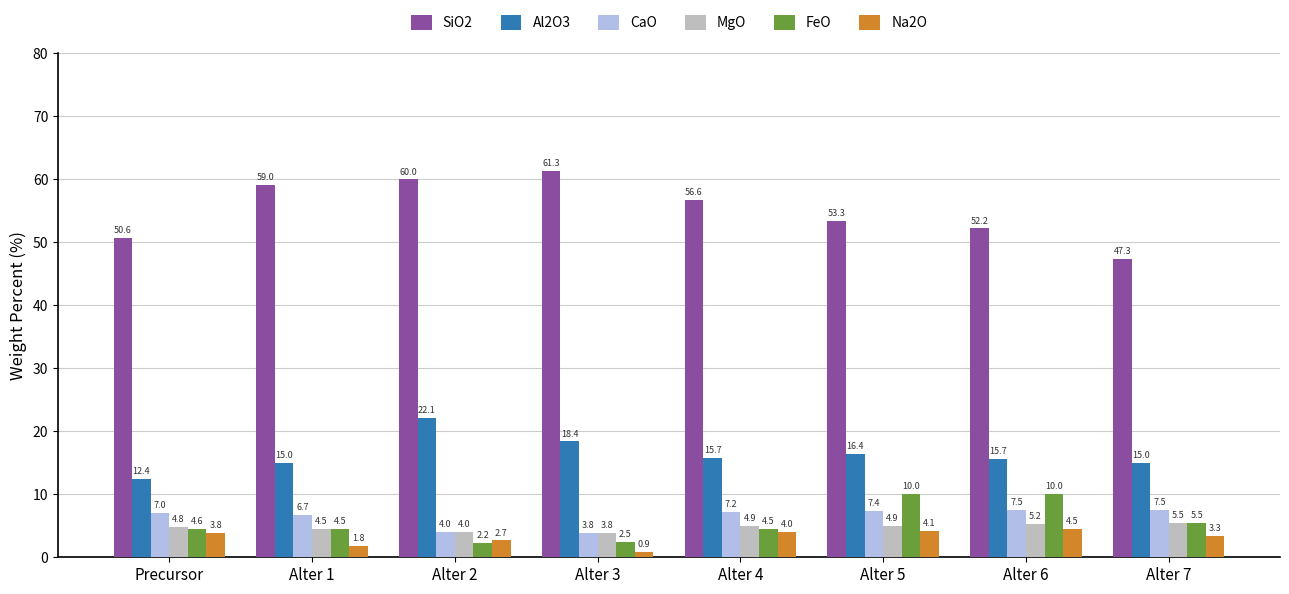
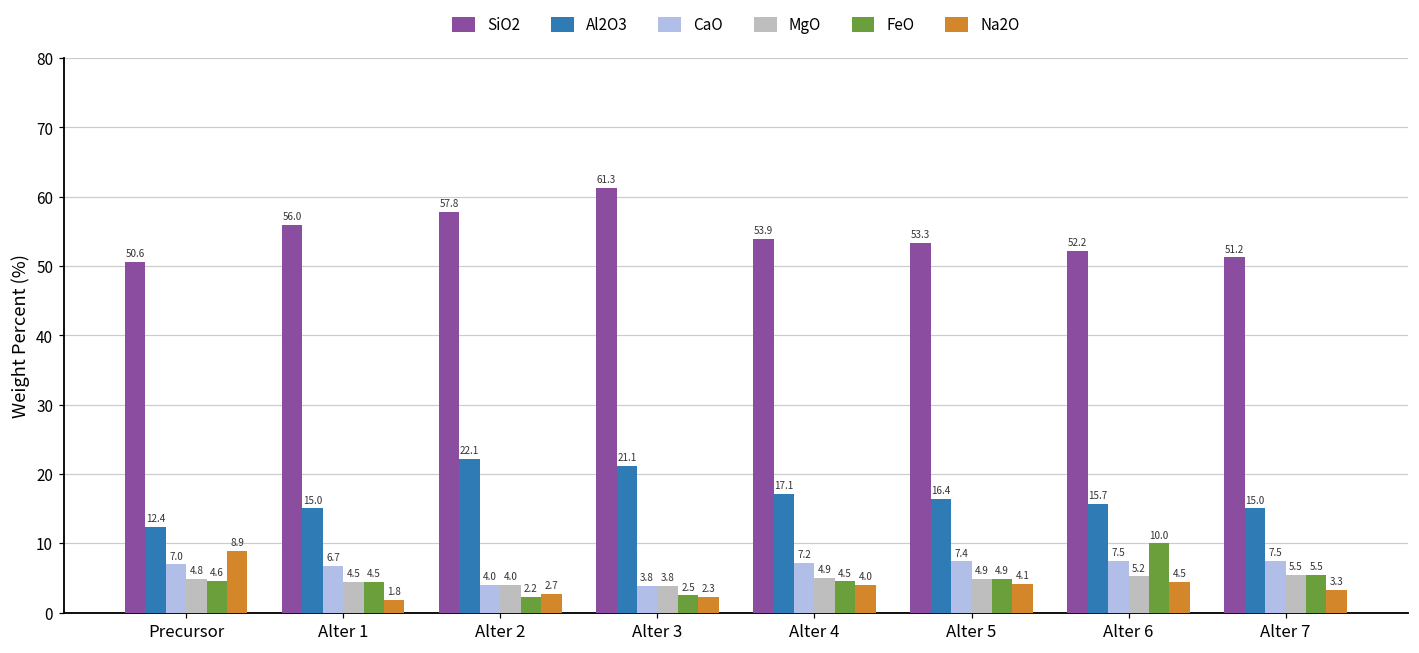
Na2O, Precursor: 3.8 -> 8.9
SiO2, Alter 1: 59.0 -> 56.0
SiO2, Alter 2: 60.0 -> 57.8
Al2O3, Alter 3: 18.4 -> 21.1
Na2O, Alter 3: 0.9 -> 2.3
SiO2, Alter 4: 56.6 -> 53.9
Al2O3, Alter 4: 15.7 -> 17.1
FeO, Alter 5: 10.0 -> 4.9
SiO2, Alter 7: 47.3 -> 51.2
